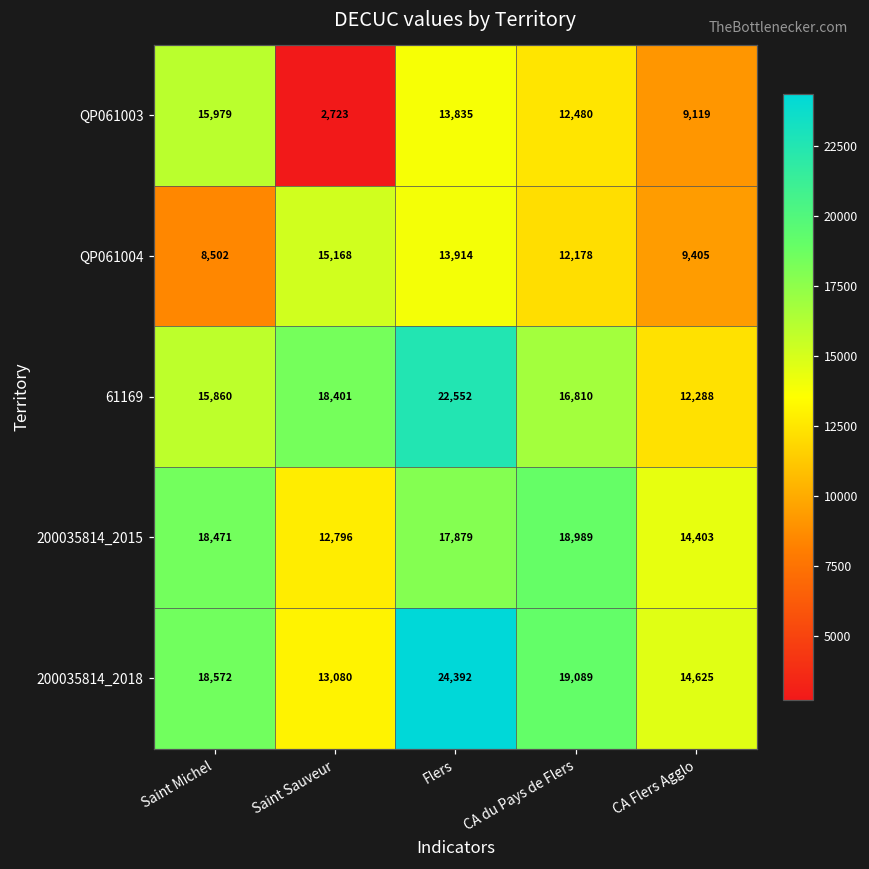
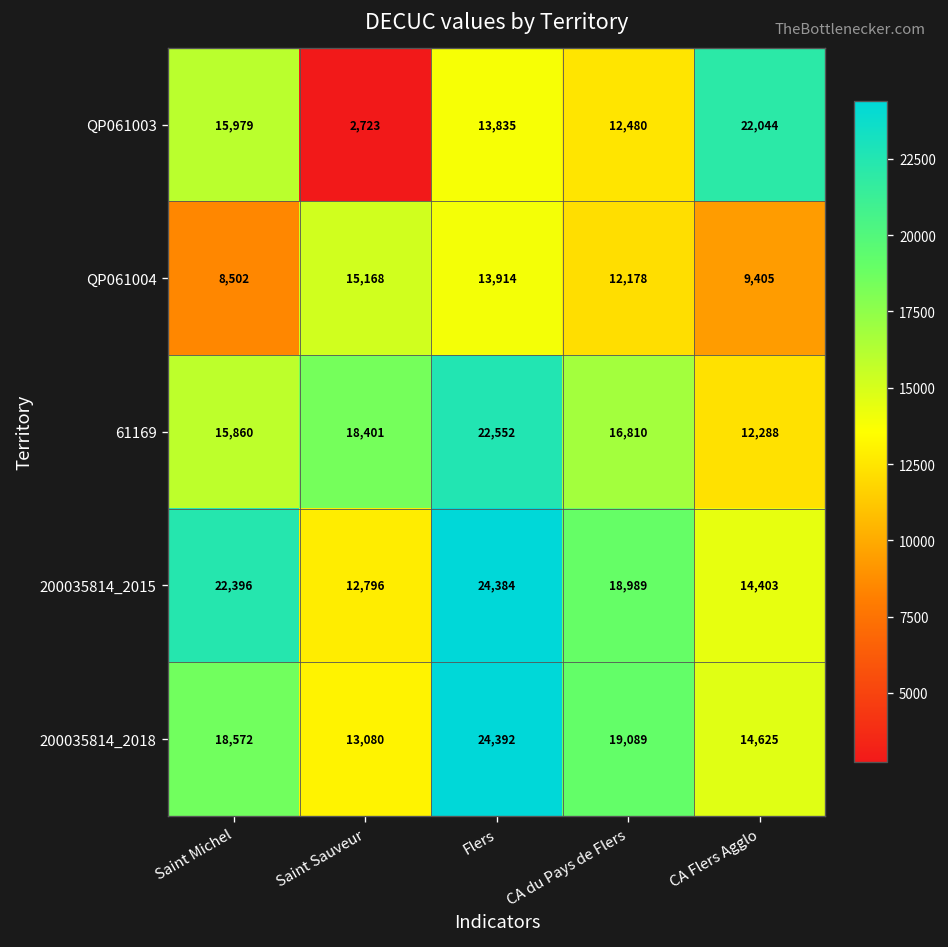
QP061003, CA Flers Agglo: 9,119 -> 22,044
200035814_2015, Saint Michel: 18,471 -> 22,396
200035814_2015, Flers: 17,879 -> 24,384
